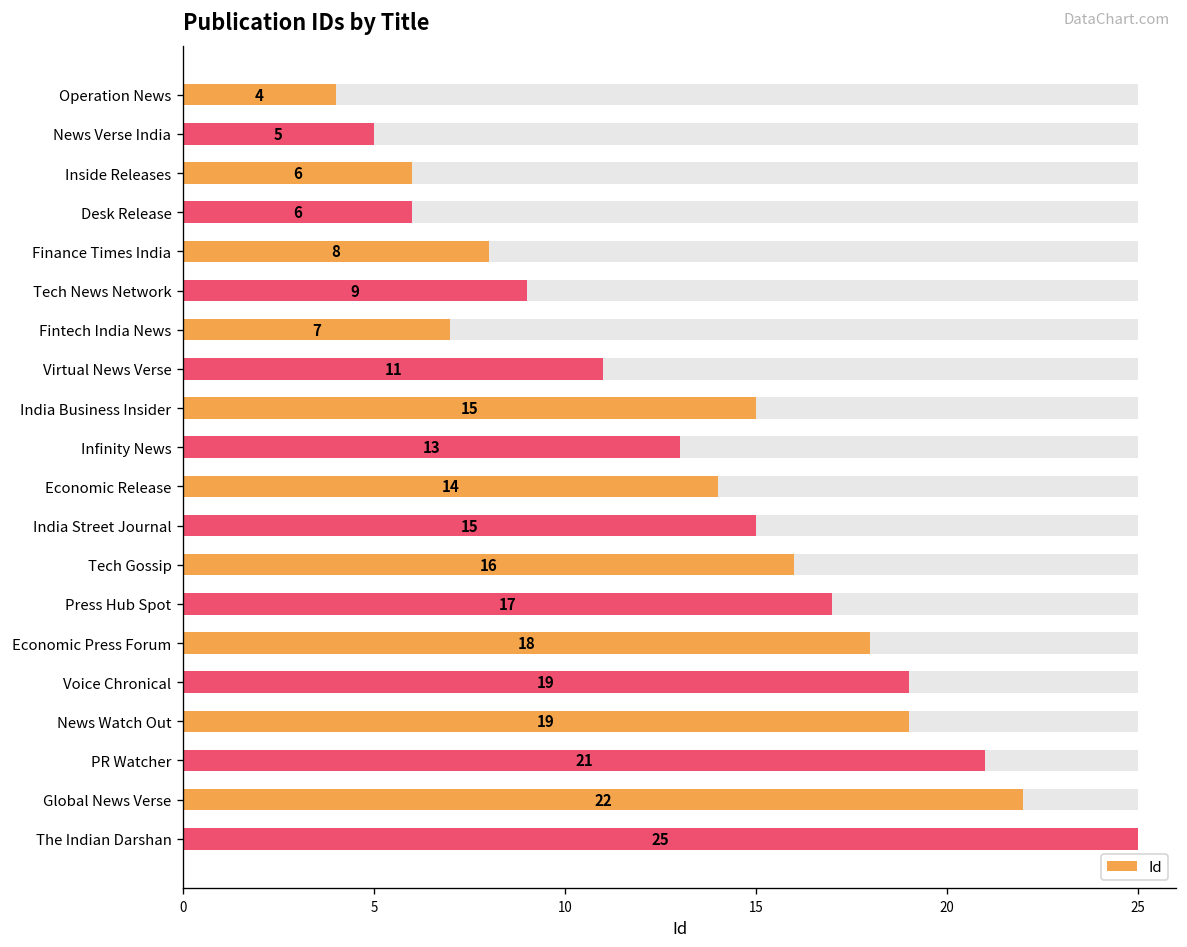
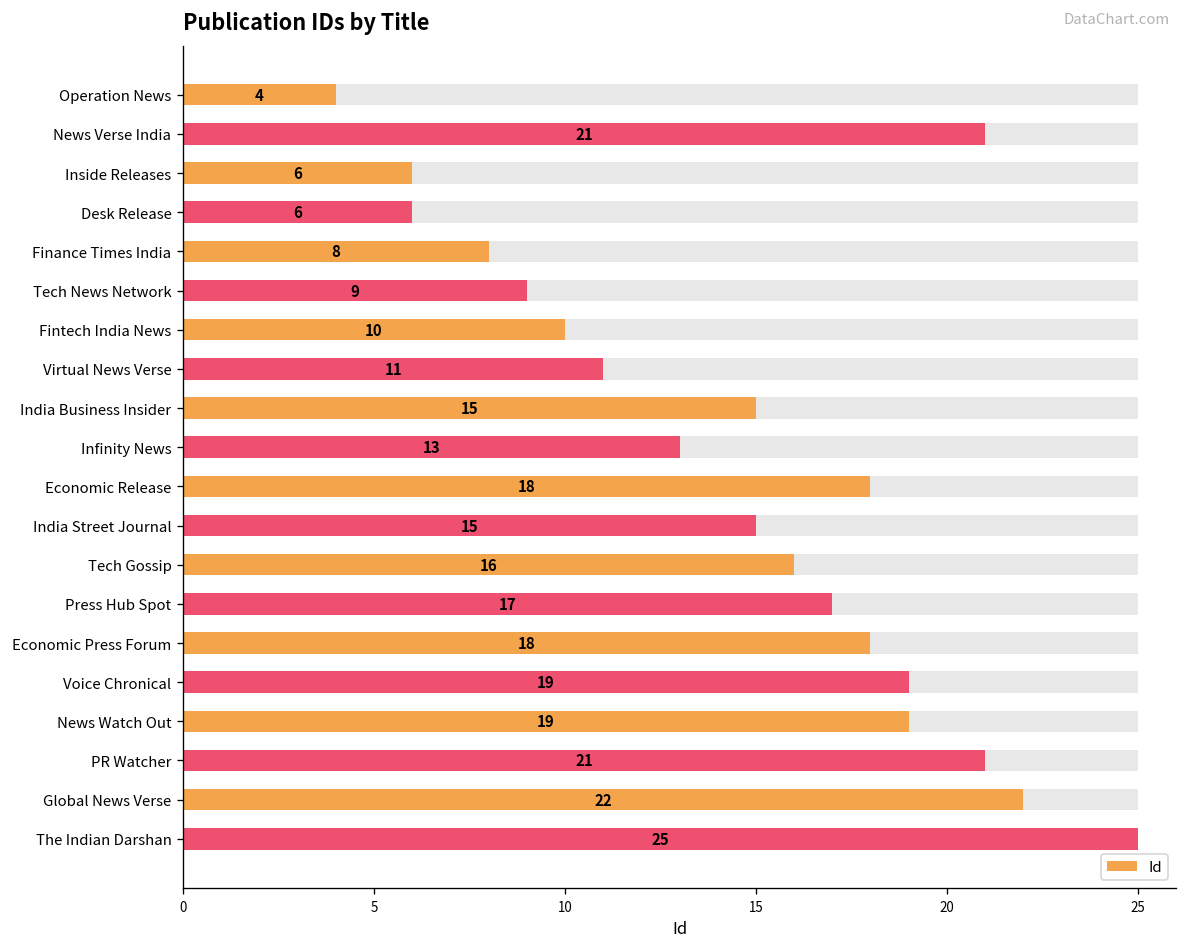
Id, News Verse India: 5 -> 21
Id, Fintech India News: 7 -> 10
Id, Economic Release: 14 -> 18
